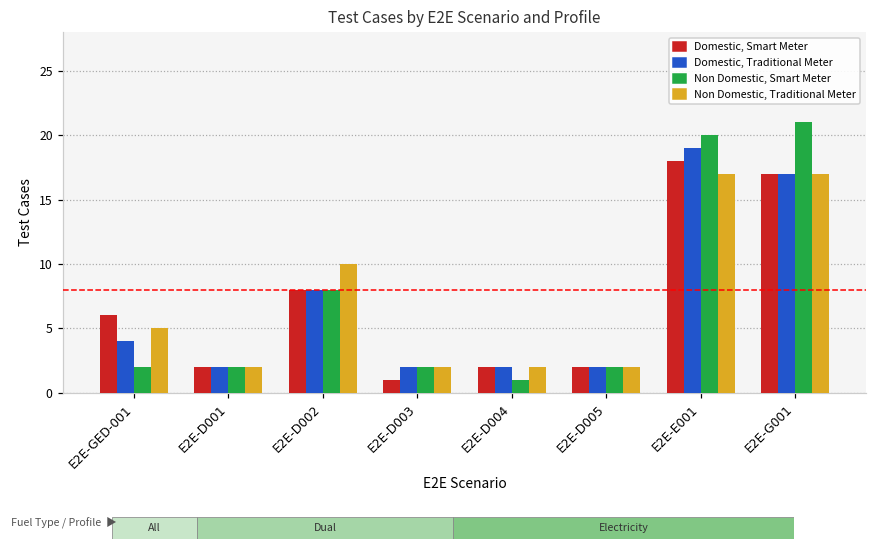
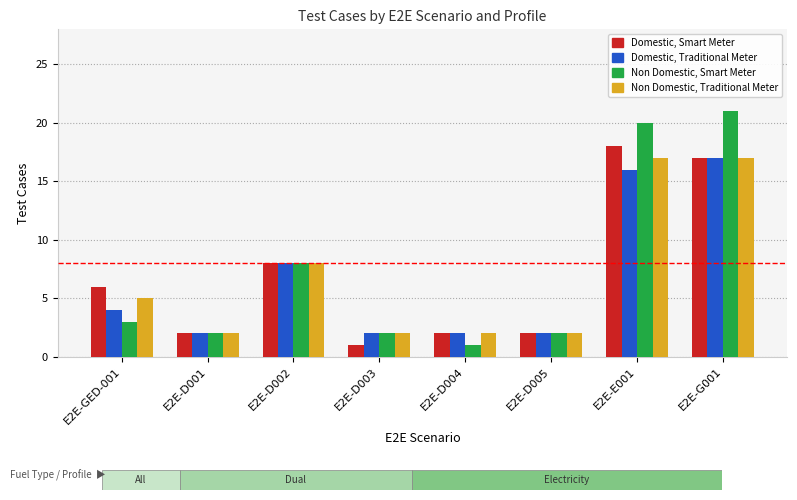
Non Domestic, Smart Meter, E2E-GED-001: 2 -> 3
Non Domestic, Traditional Meter, E2E-D002: 10 -> 8
Domestic, Traditional Meter, E2E-E001: 19 -> 16
